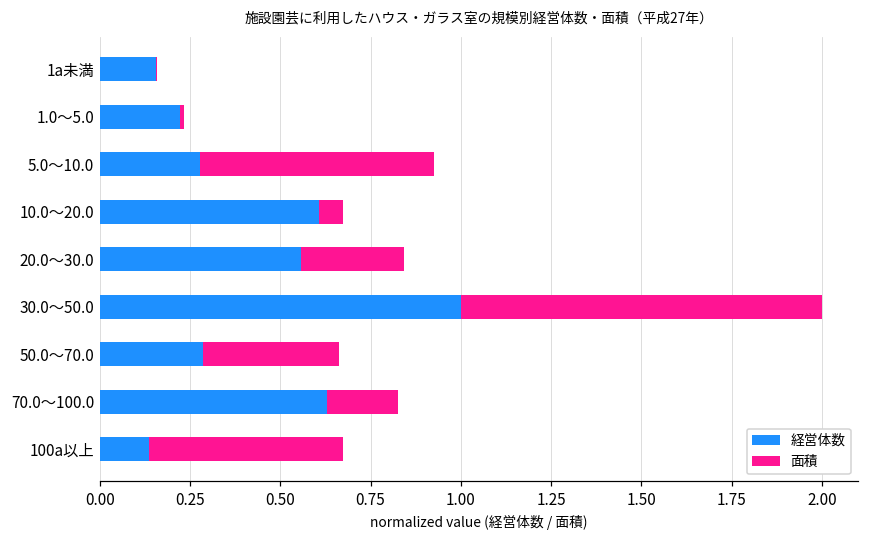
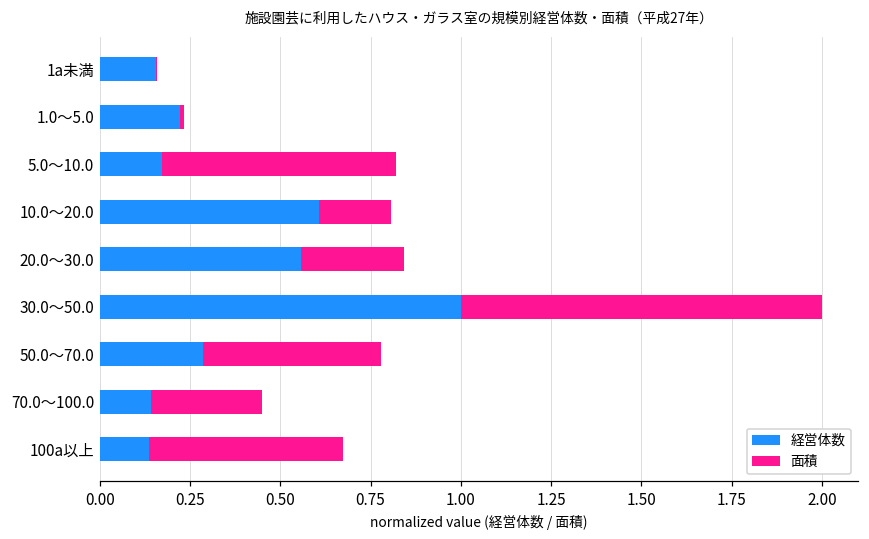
経営体数, 5.0～10.0: 0.28 -> 0.17
面積, 10.0～20.0: 0.07 -> 0.20
面積, 50.0～70.0: 0.38 -> 0.49
経営体数, 70.0～100.0: 0.63 -> 0.14
面積, 70.0～100.0: 0.20 -> 0.31
